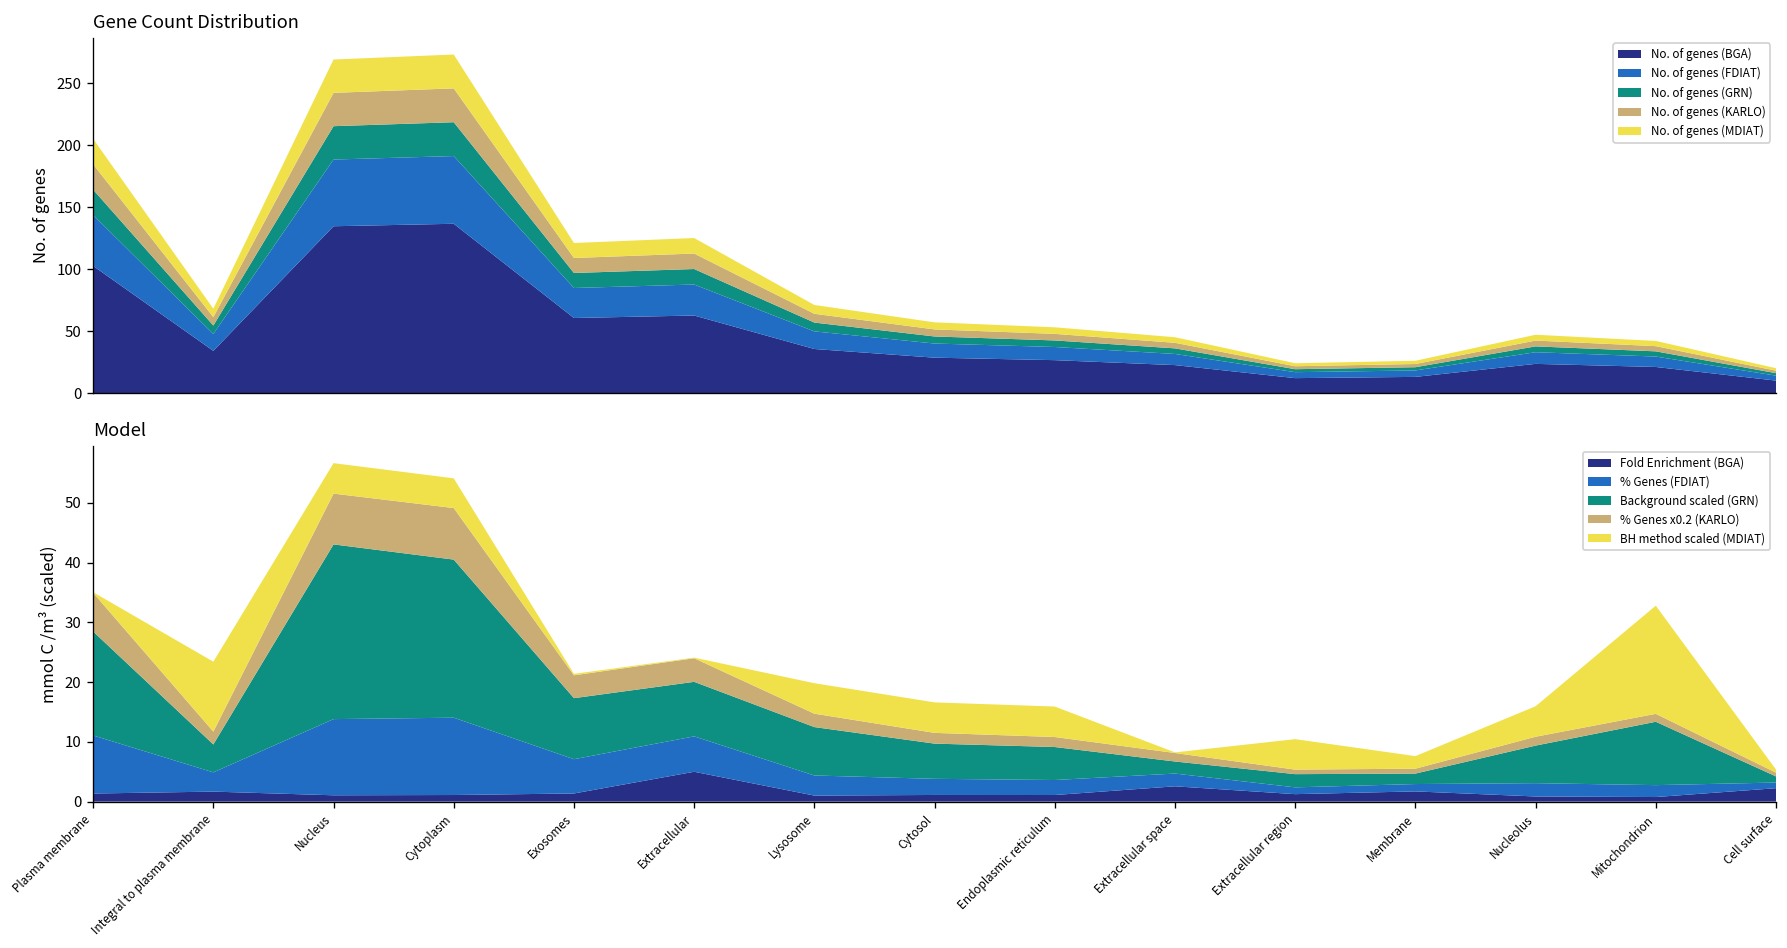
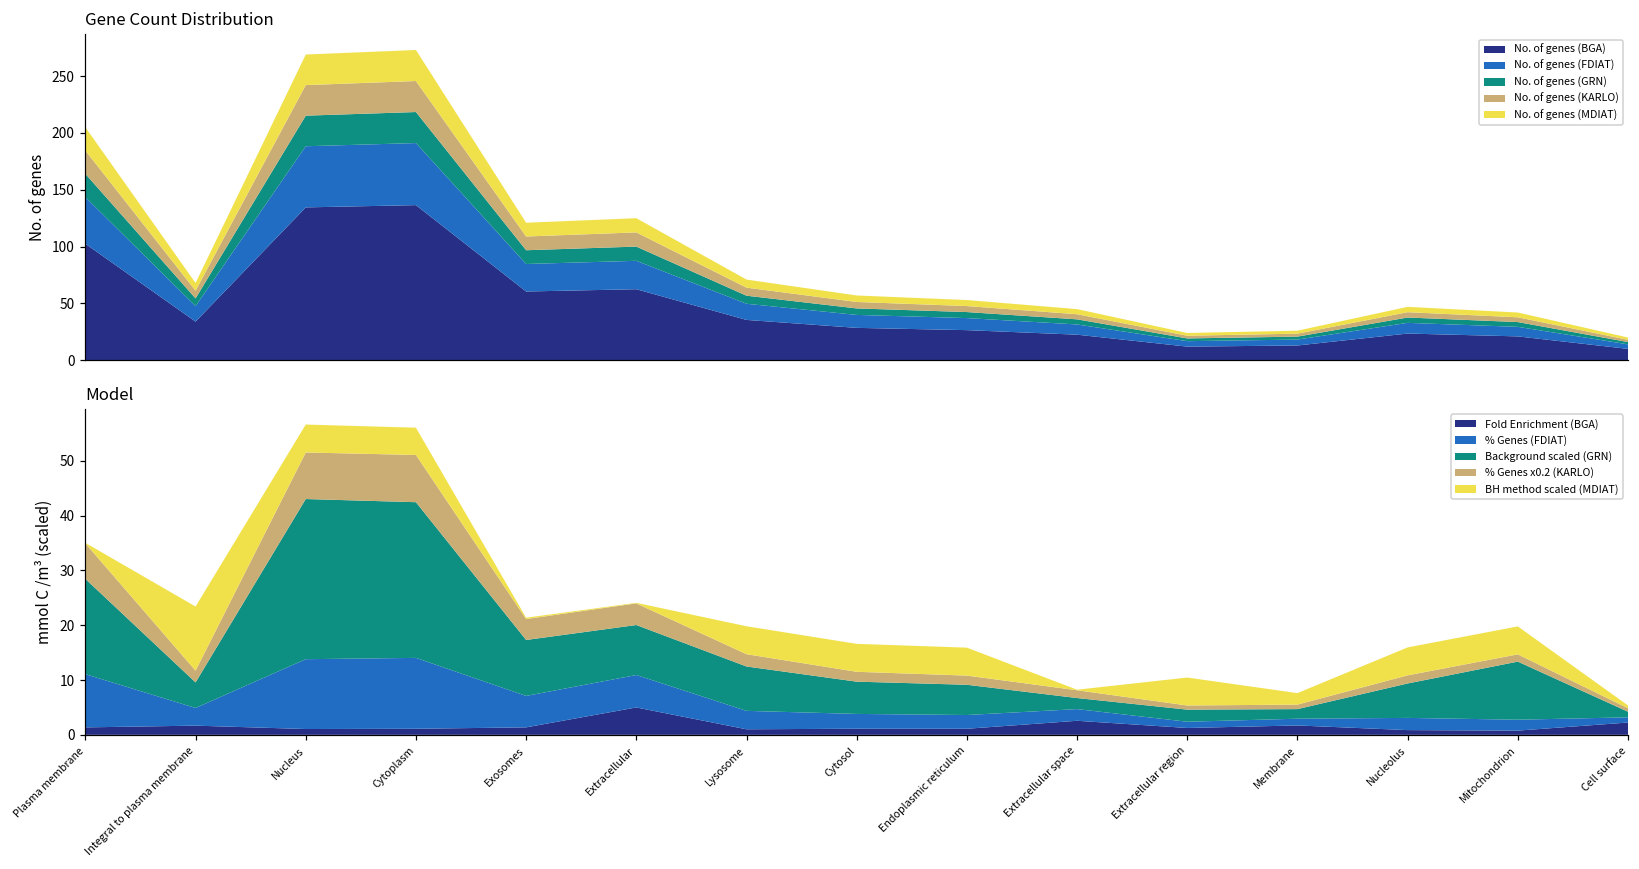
Model, Background scaled (GRN), Cytoplasm: 26 -> 28
Model, BH method scaled (MDIAT), Mitochondrion: 18 -> 5
